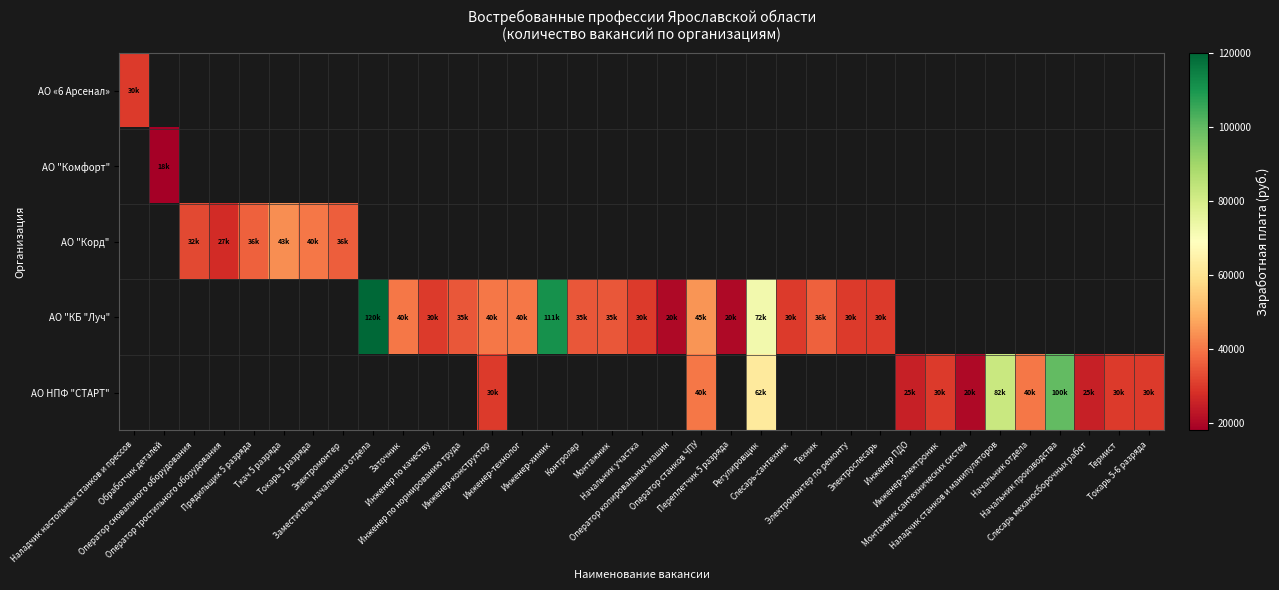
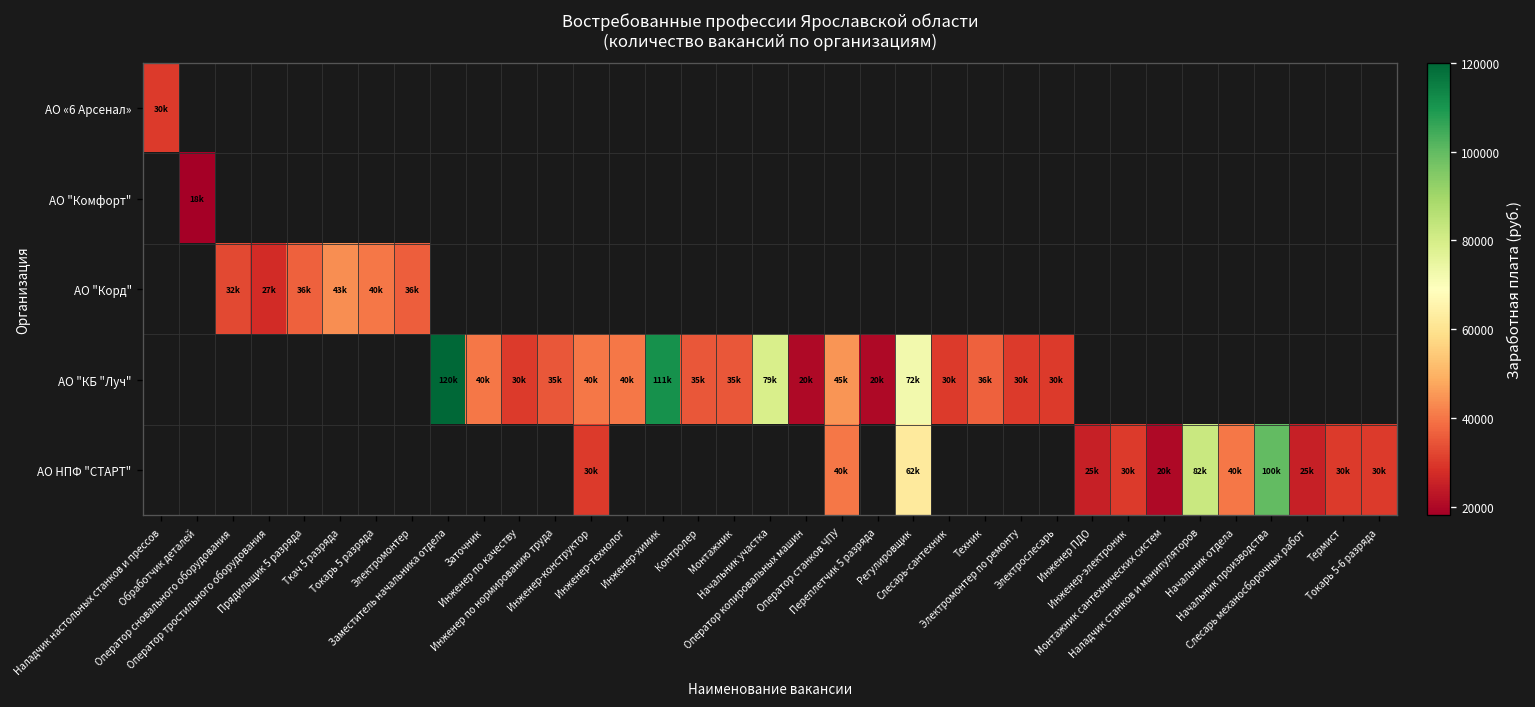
АО "КБ "Луч", Начальник участка: 30k -> 79k
